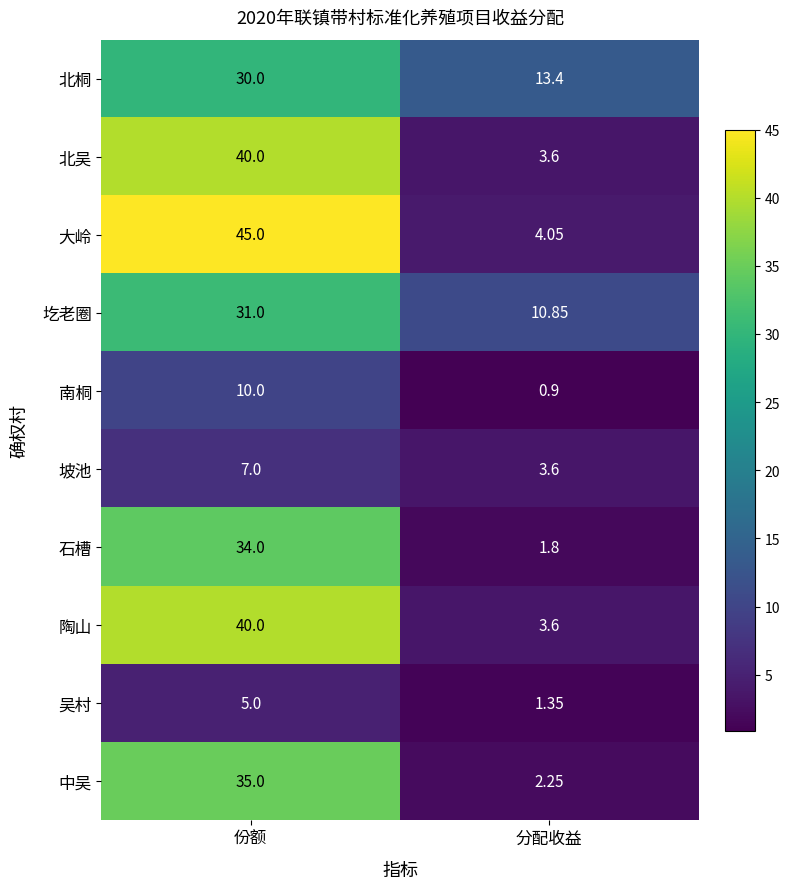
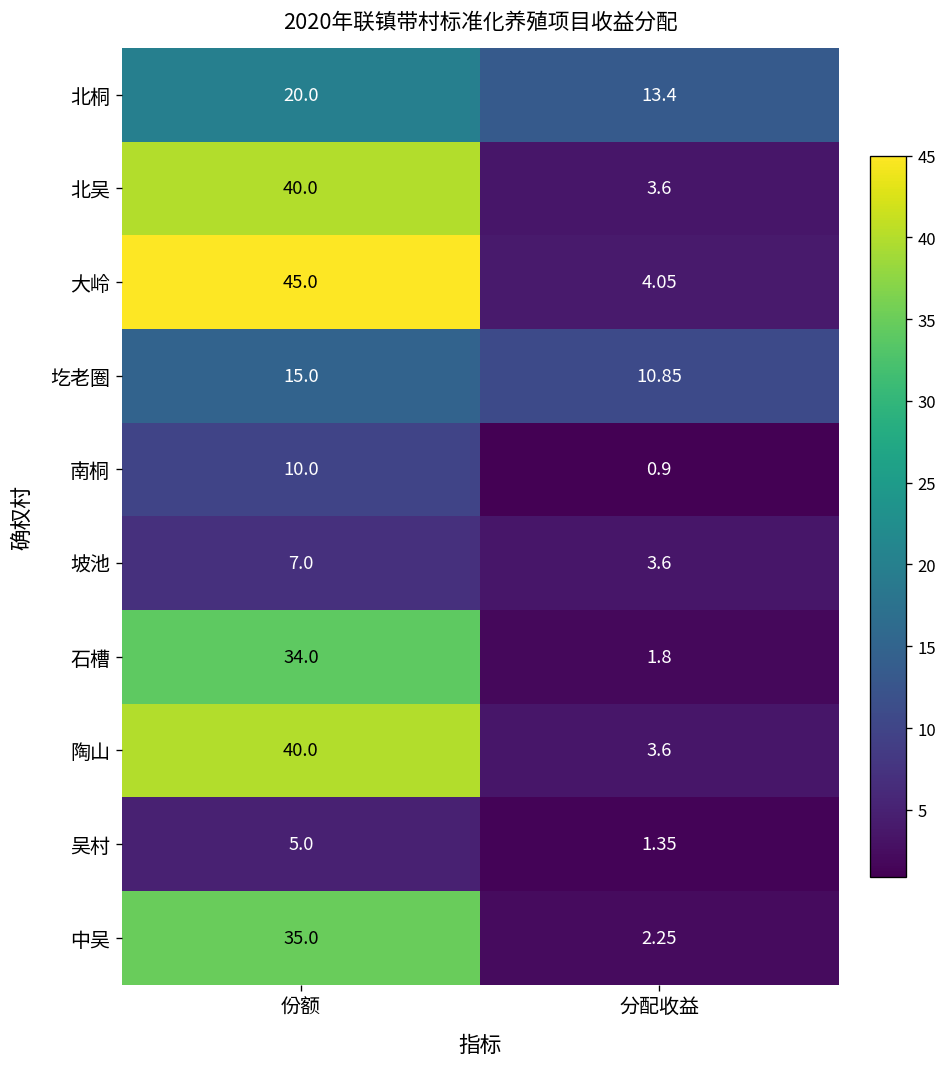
北桐, 份额: 30.0 -> 20.0
圪老圈, 份额: 31.0 -> 15.0
